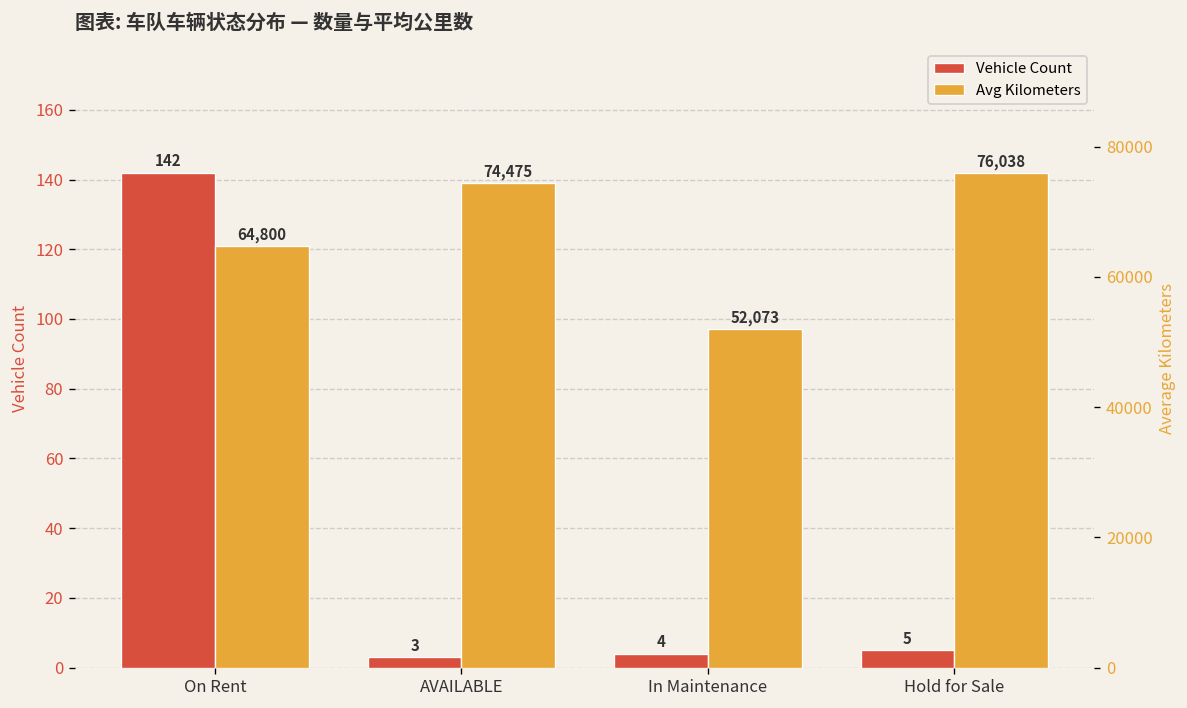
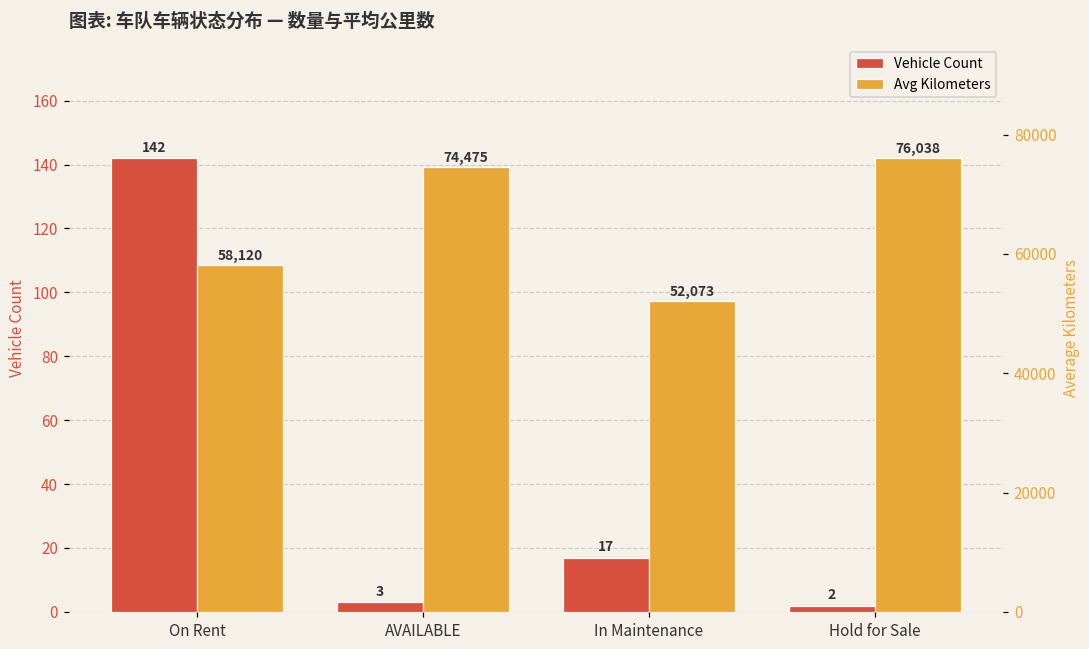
Vehicle Count, In Maintenance: 4 -> 17
Vehicle Count, Hold for Sale: 5 -> 2
Avg Kilometers, On Rent: 64,800 -> 58,120
